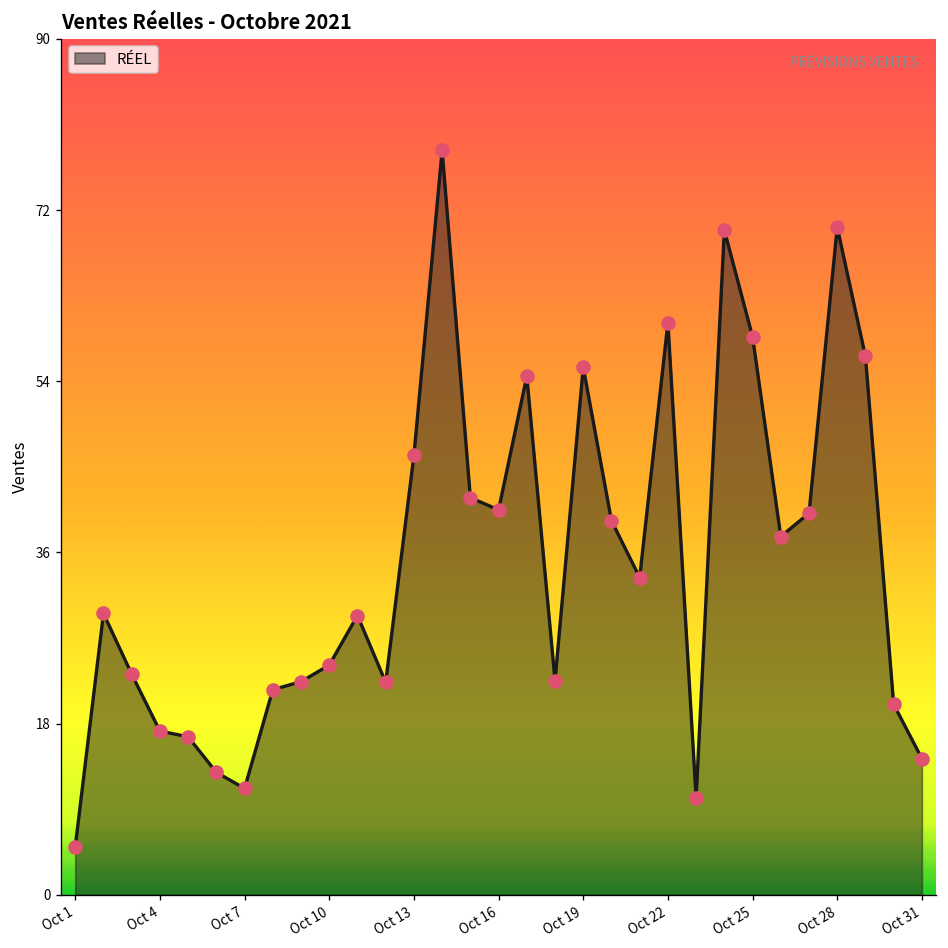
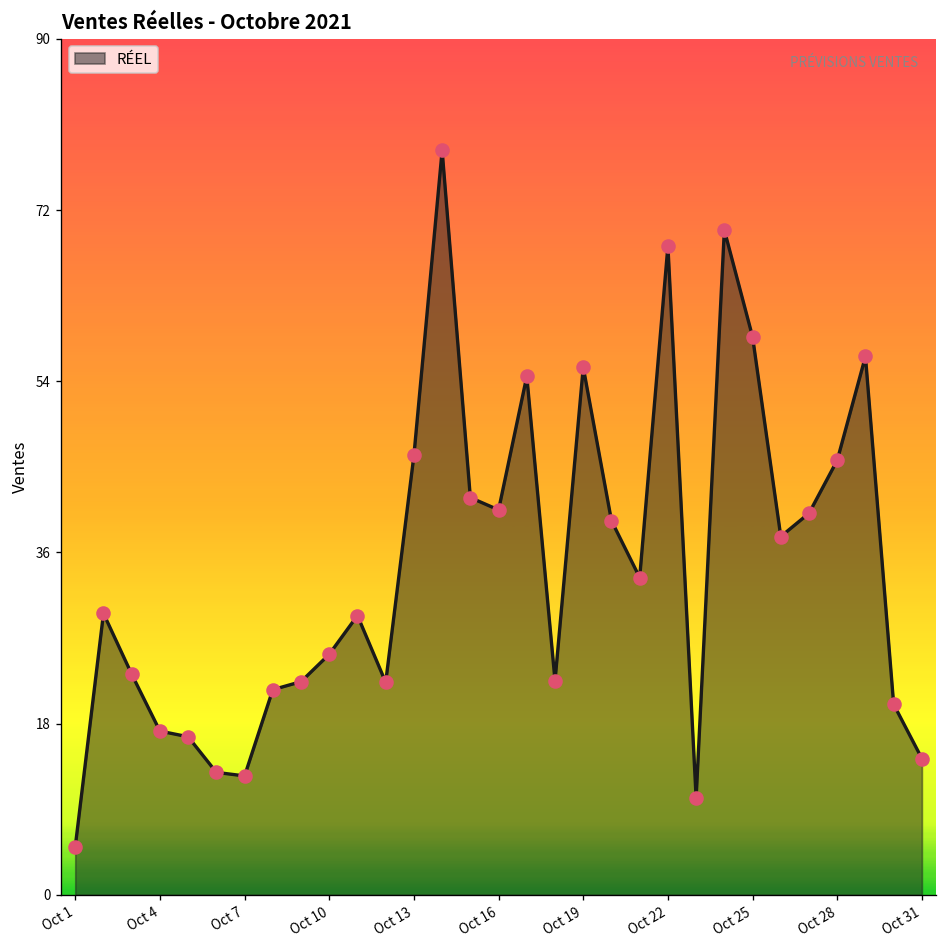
Oct 7: 11 -> 12
Oct 10: 24 -> 25
Oct 22: 60 -> 68
Oct 28: 70 -> 46
